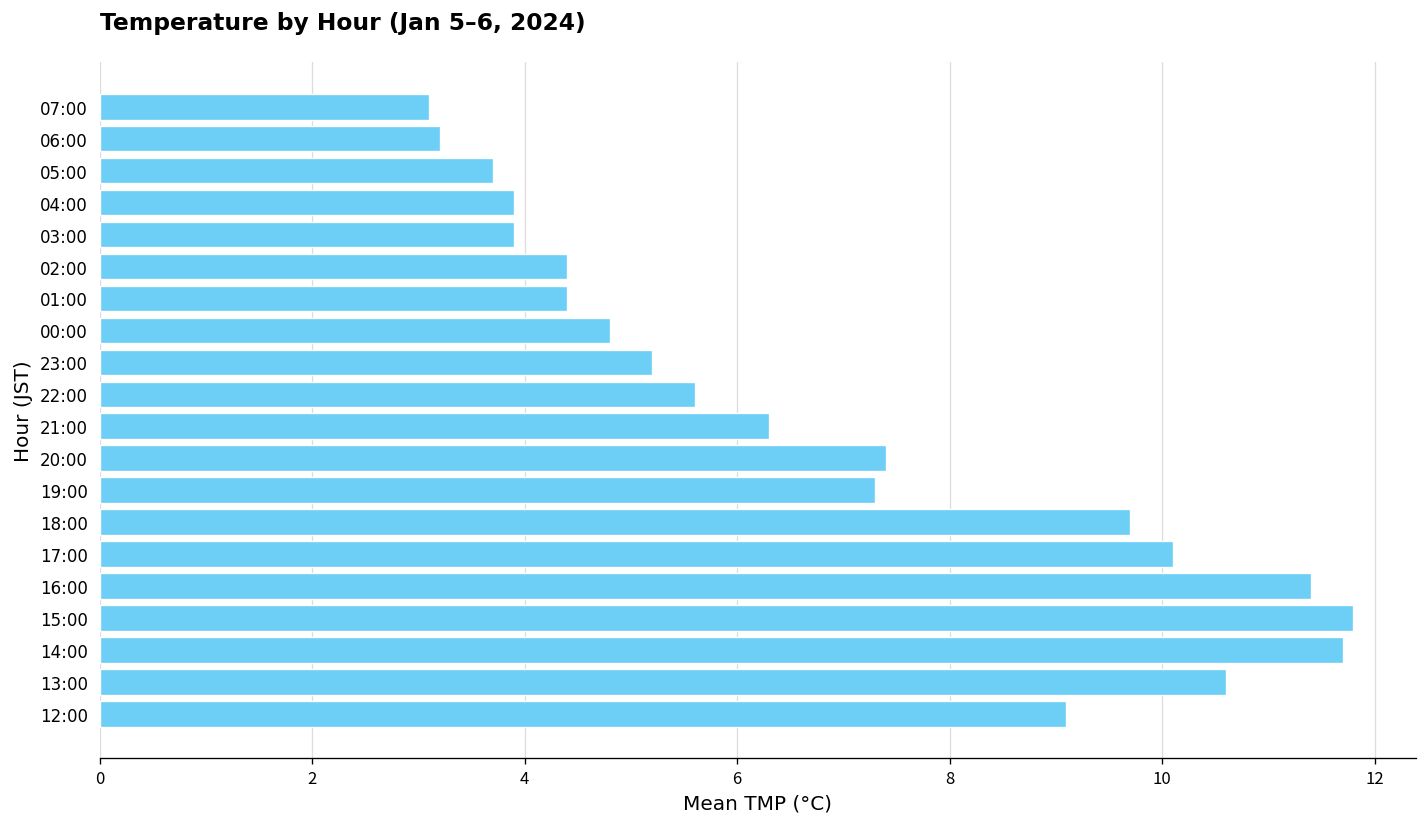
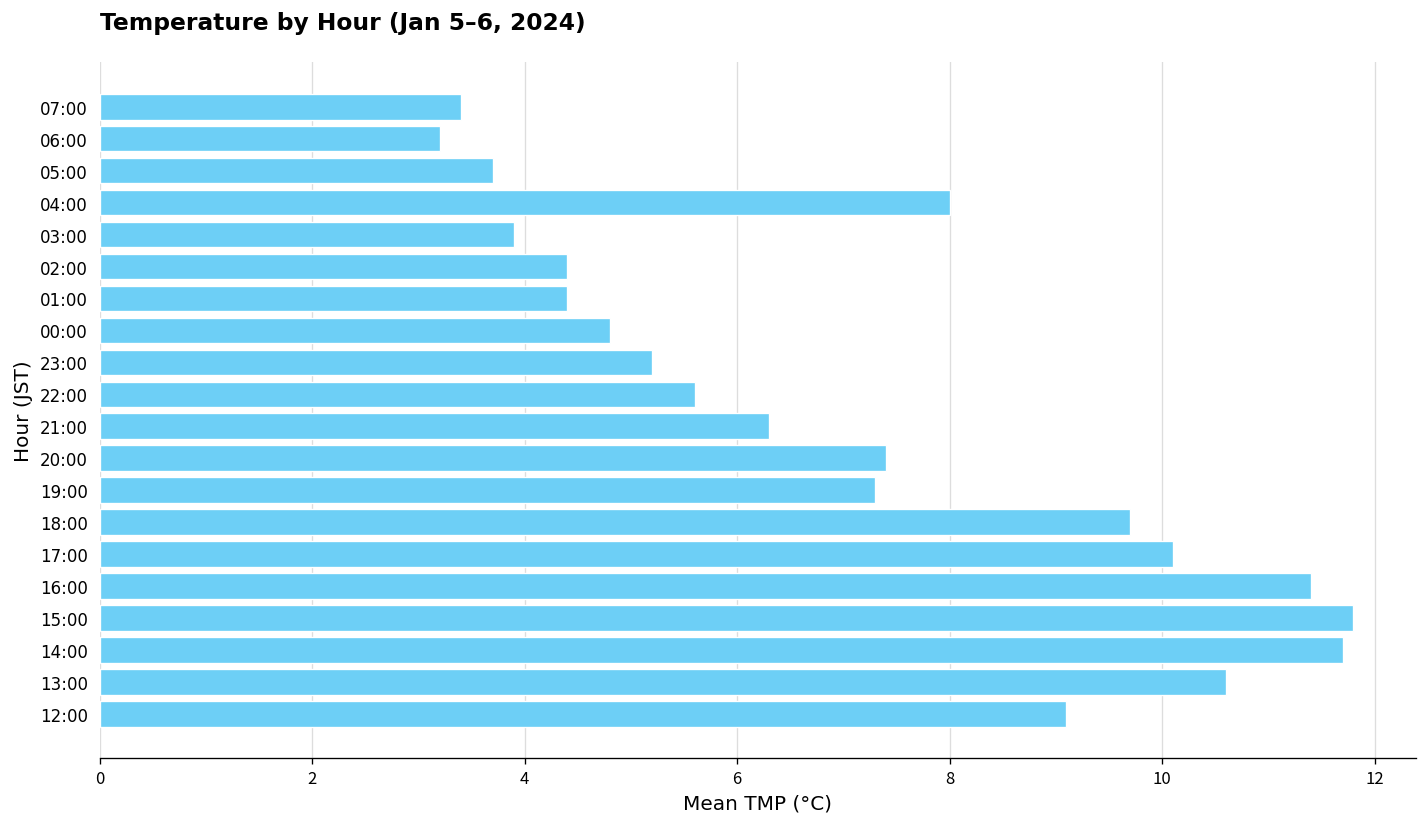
07:00: 3.1 -> 3.4
04:00: 3.9 -> 8.0
